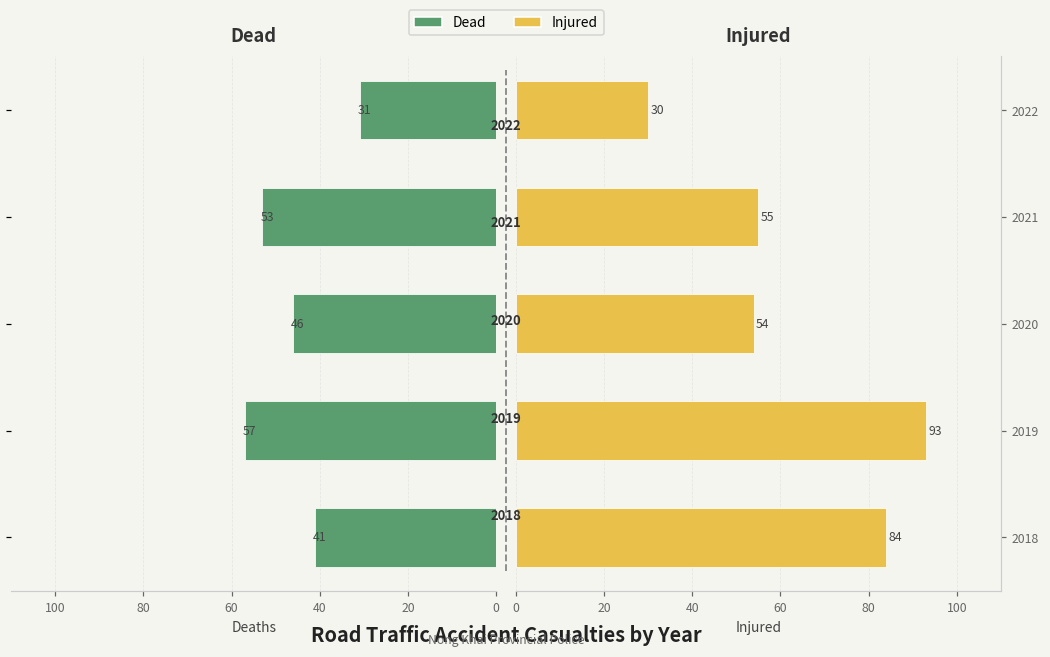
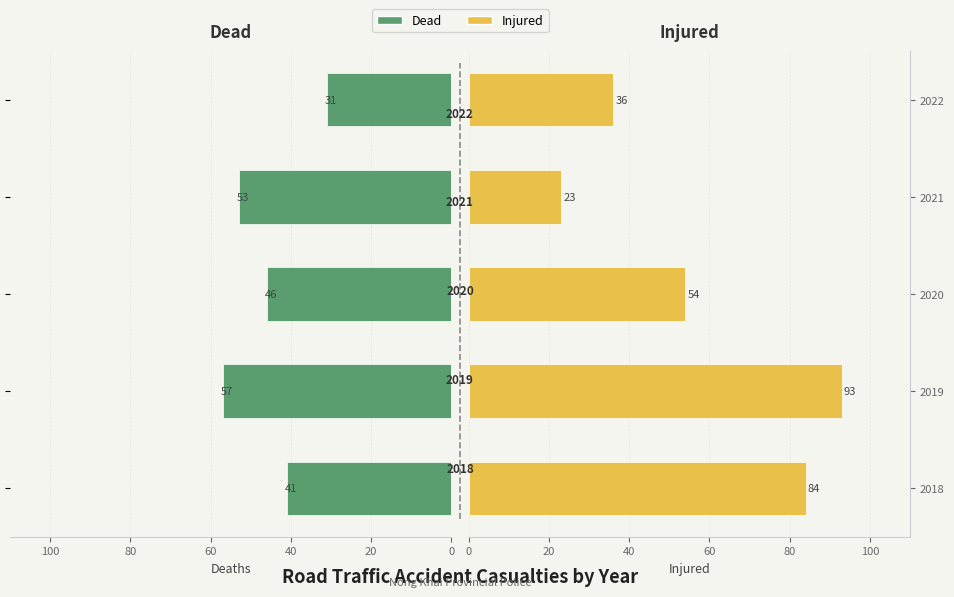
Injured, 2022: 30 -> 36
Injured, 2021: 55 -> 23
